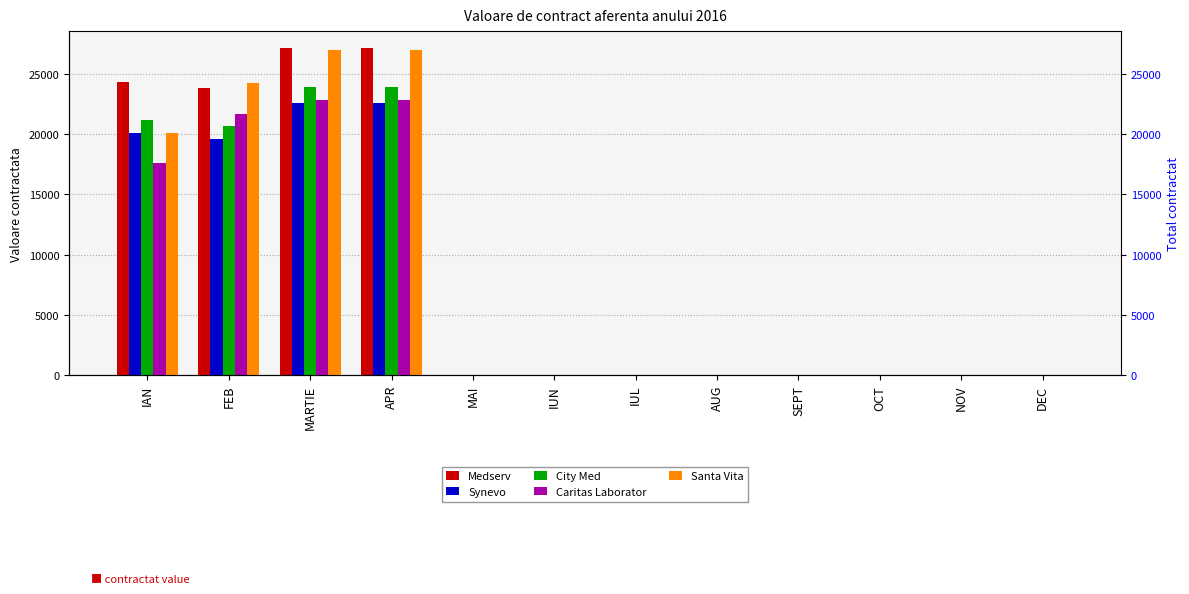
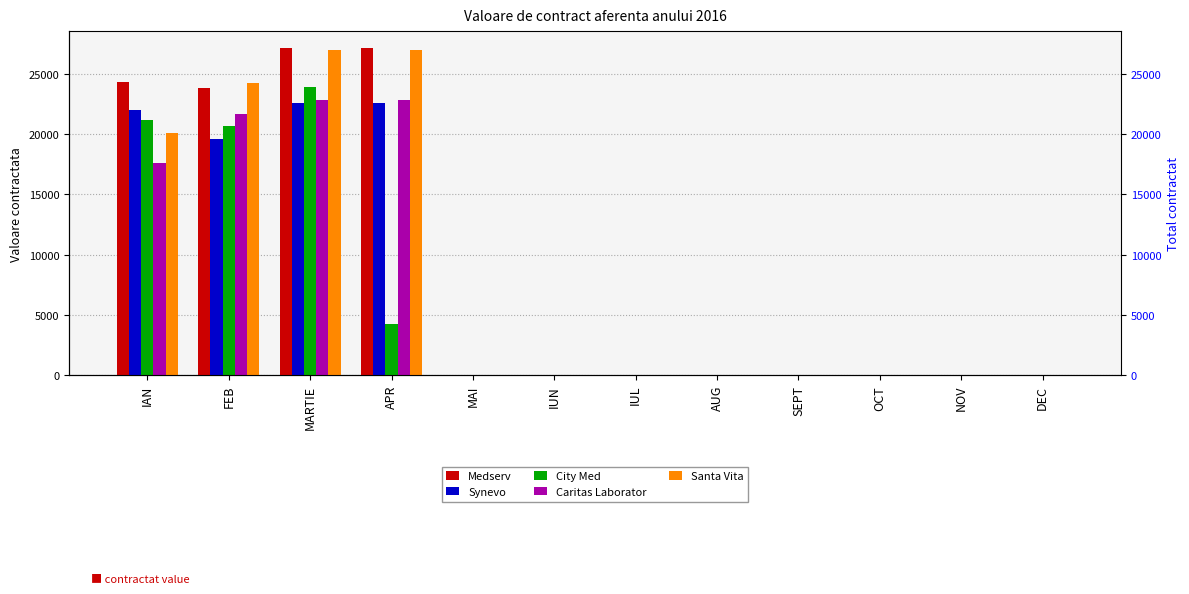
Synevo, IAN: 20100 -> 22000
City Med, APR: 23900 -> 4300
